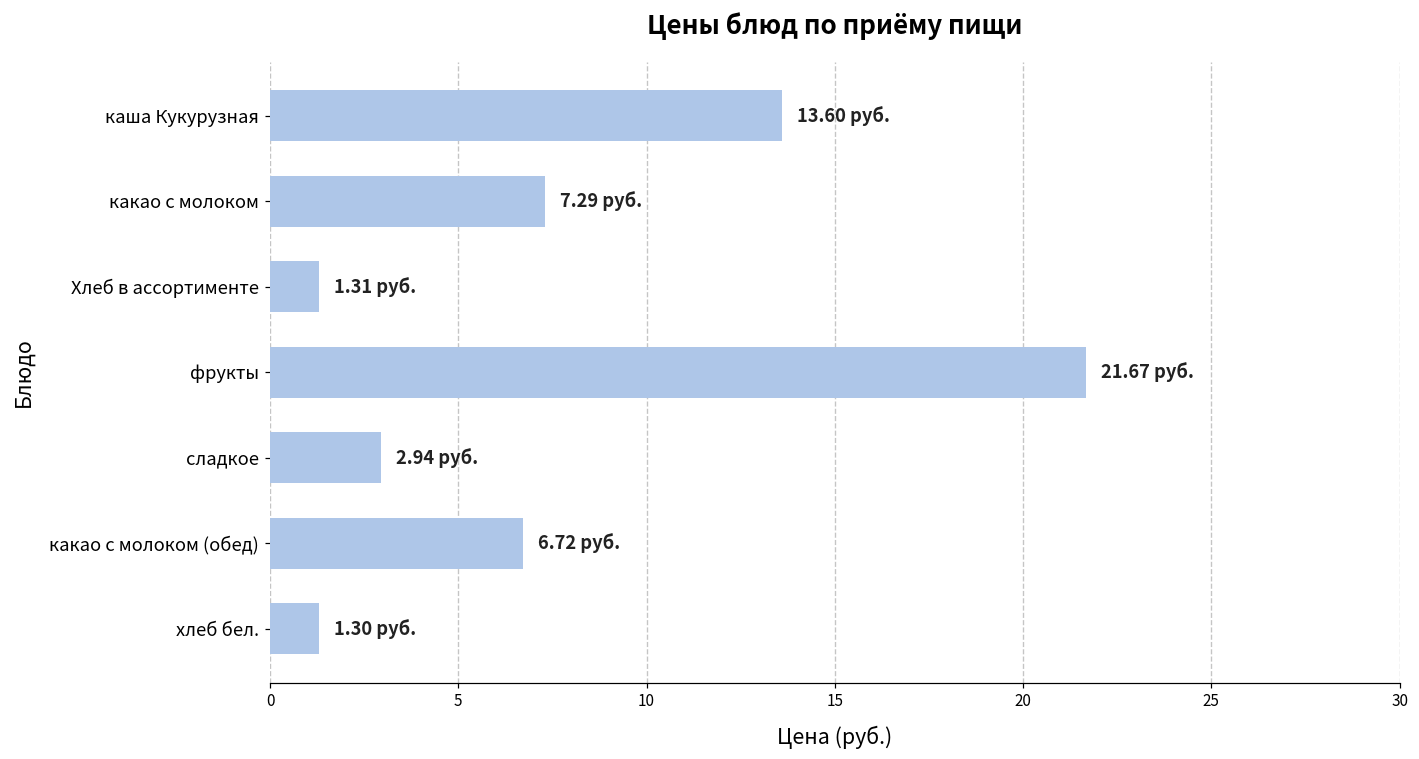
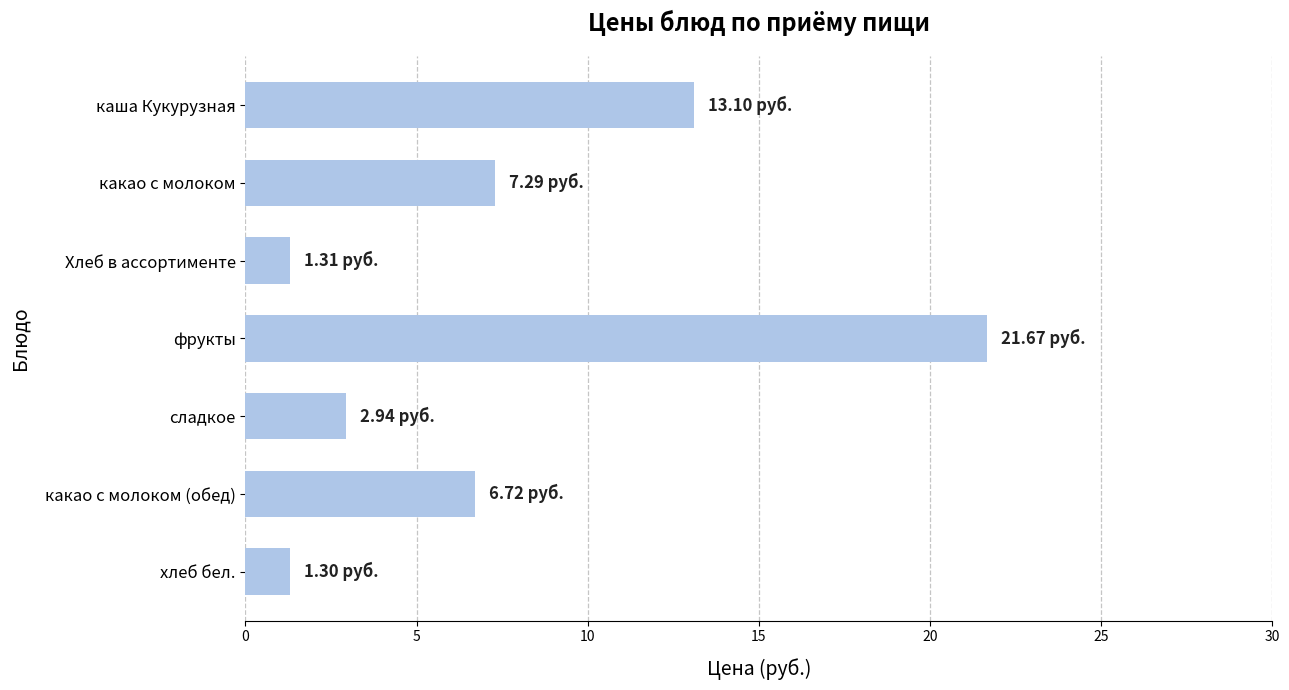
каша Кукурузная: 13.60 -> 13.10
